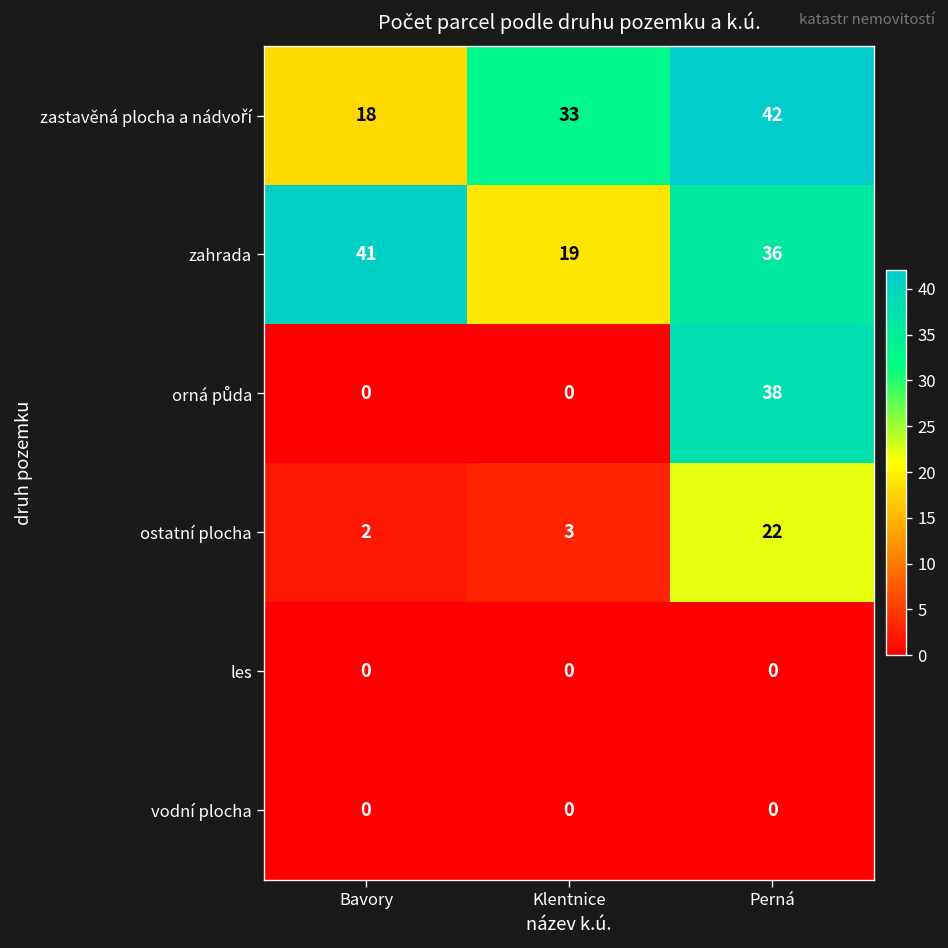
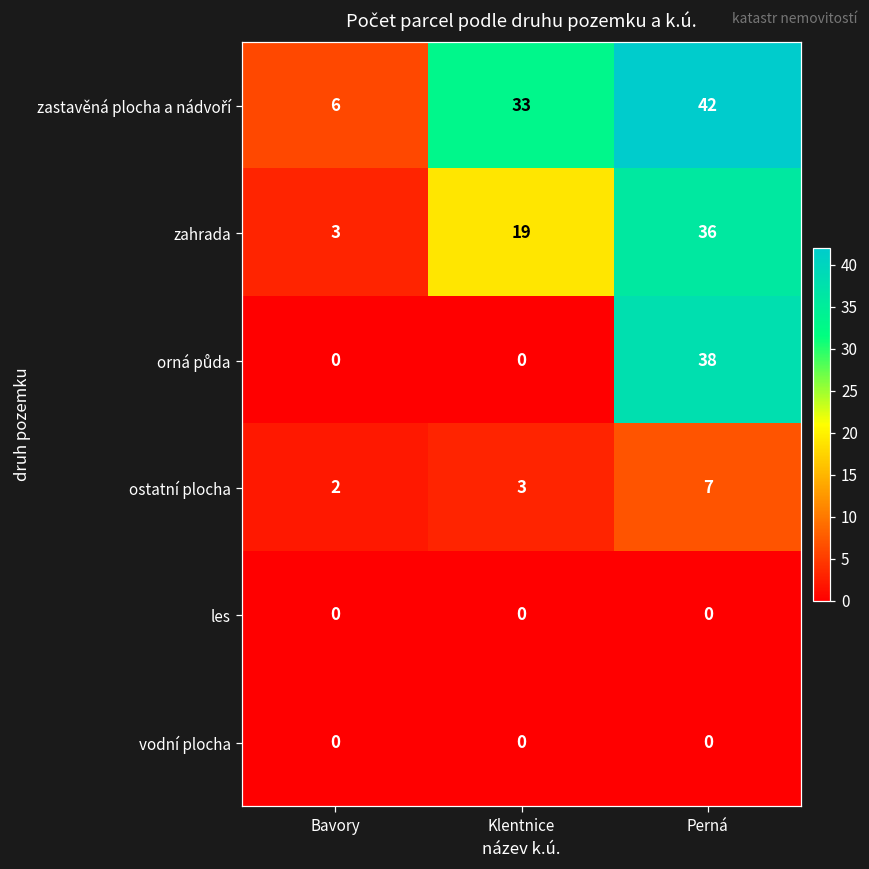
zastavěná plocha a nádvoří, Bavory: 18 -> 6
zahrada, Bavory: 41 -> 3
ostatní plocha, Perná: 22 -> 7
